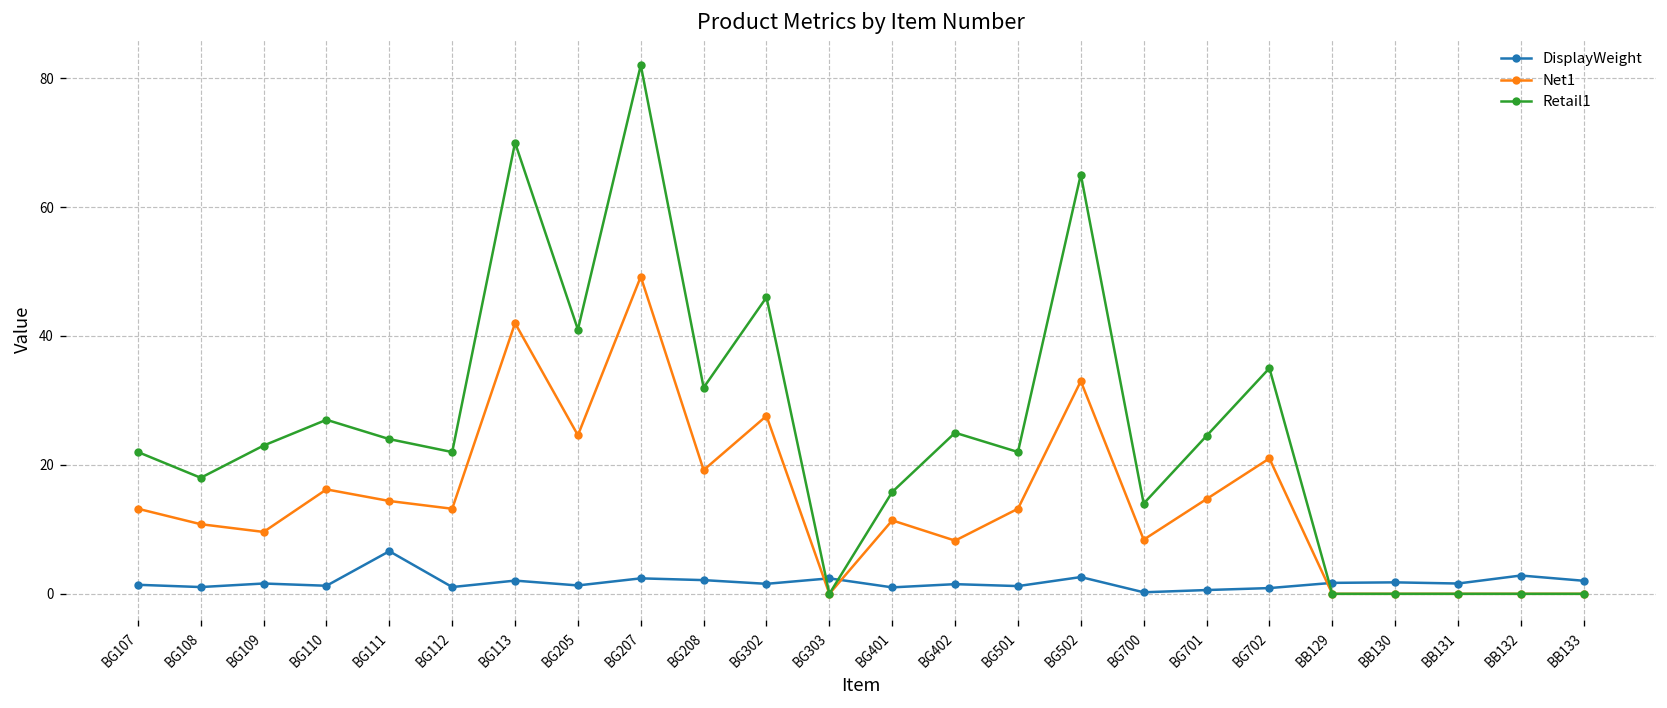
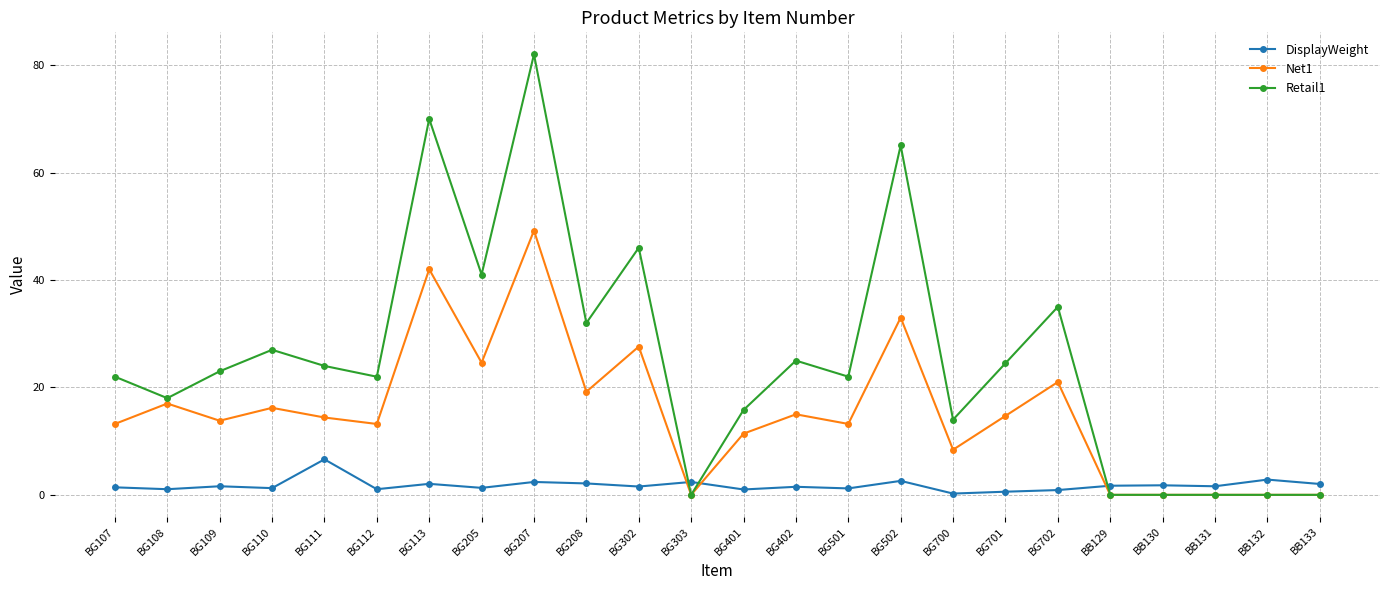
Net1, BG108: 11 -> 17
Net1, BG109: 10 -> 14
Net1, BG402: 8 -> 15
